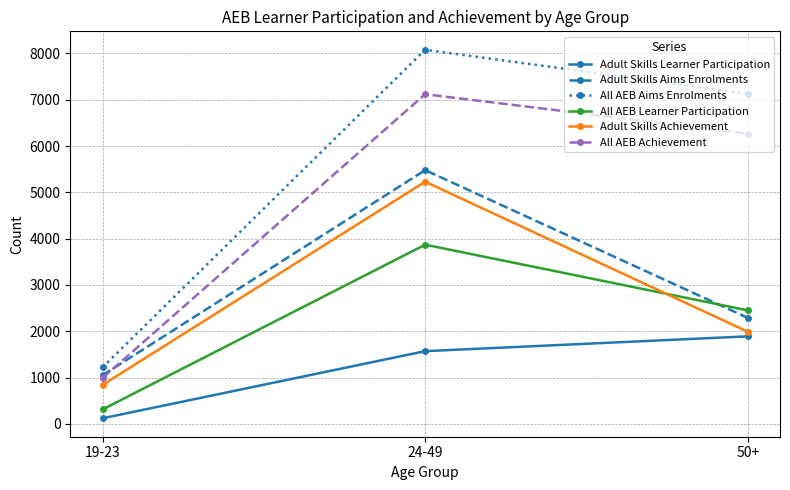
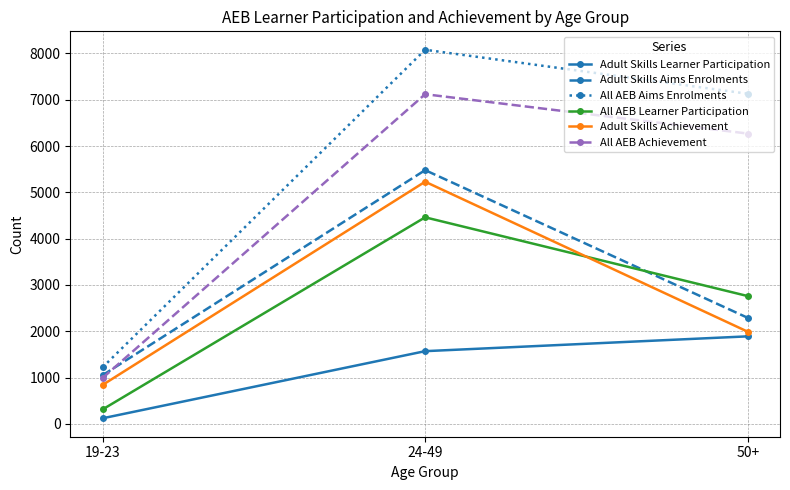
All AEB Learner Participation, 24-49: 3900 -> 4500
All AEB Learner Participation, 50+: 2500 -> 2800
